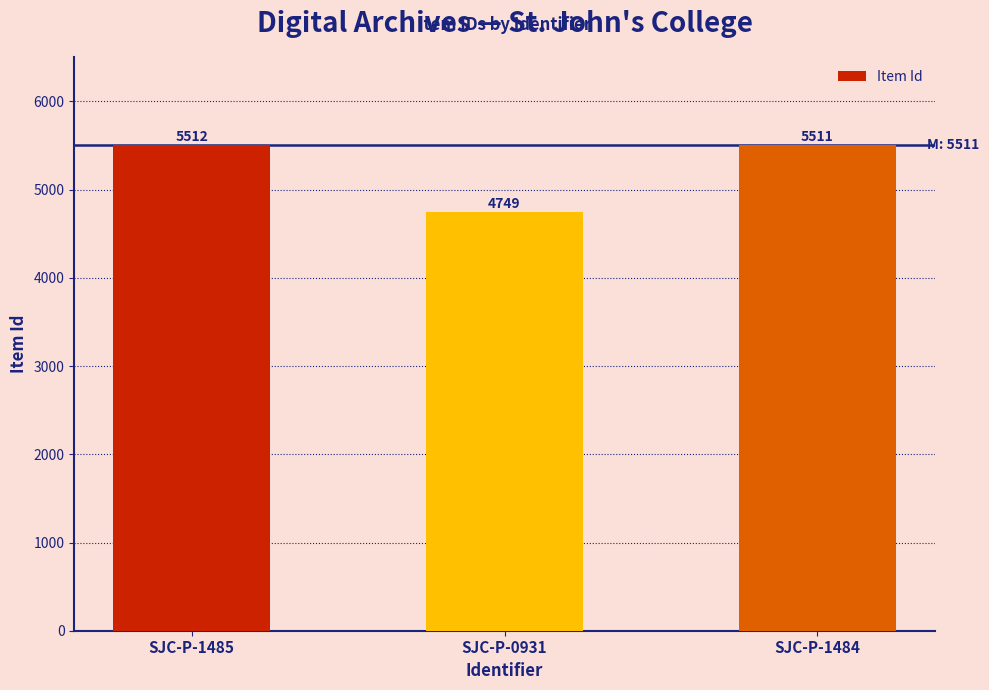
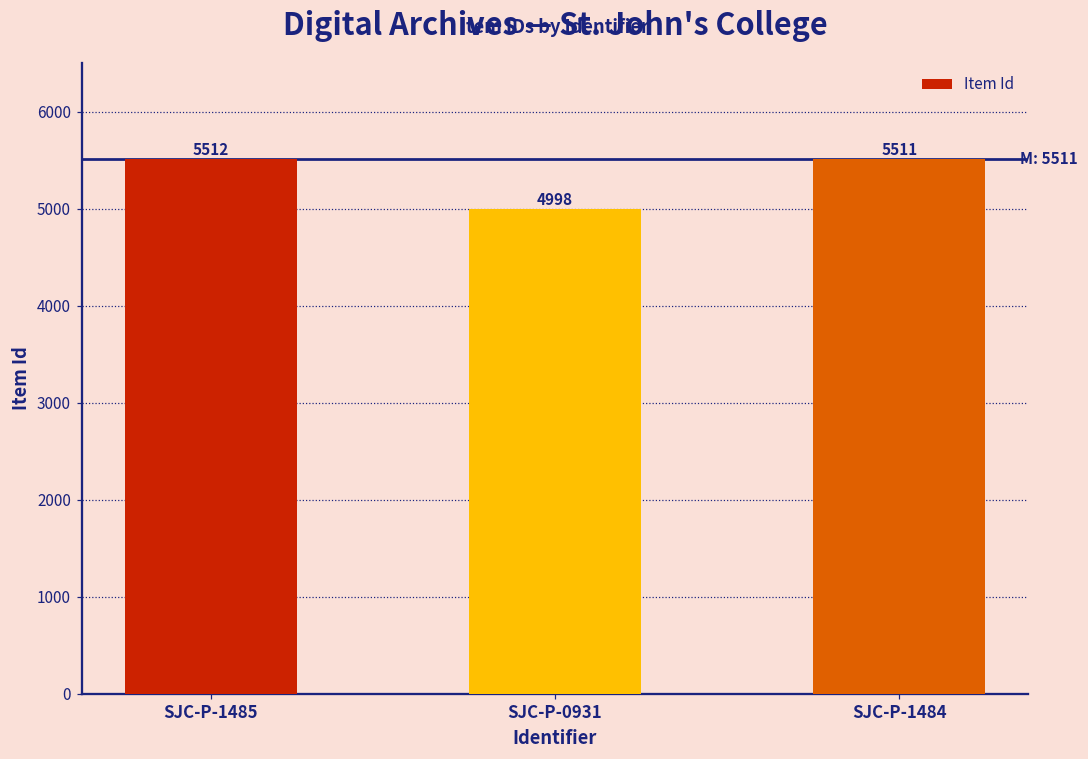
SJC-P-0931: 4749 -> 4998
